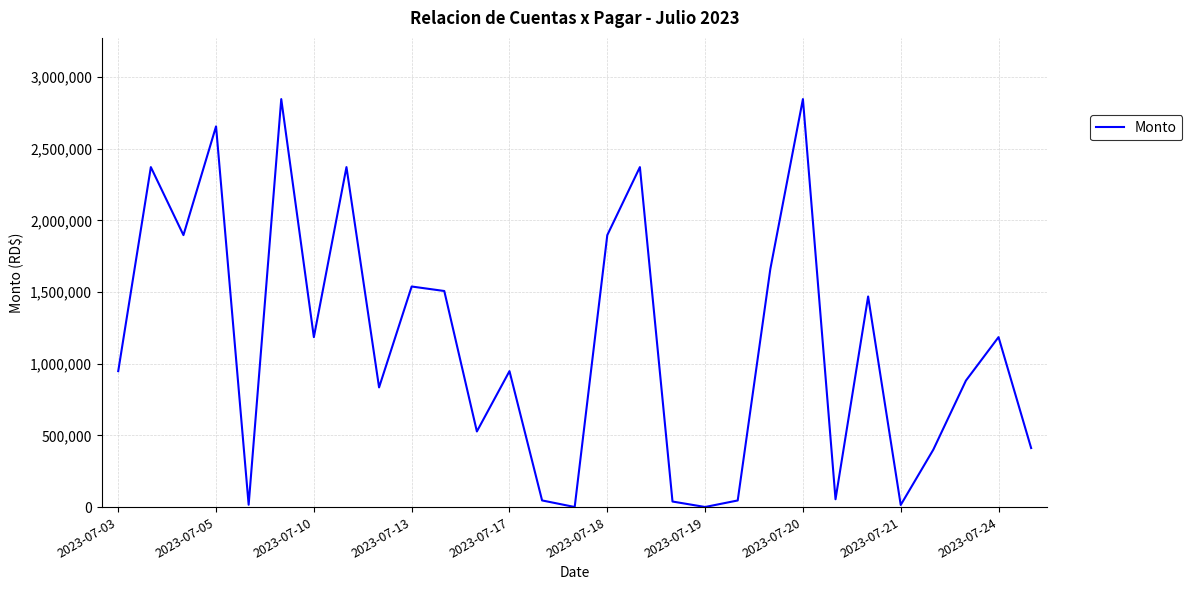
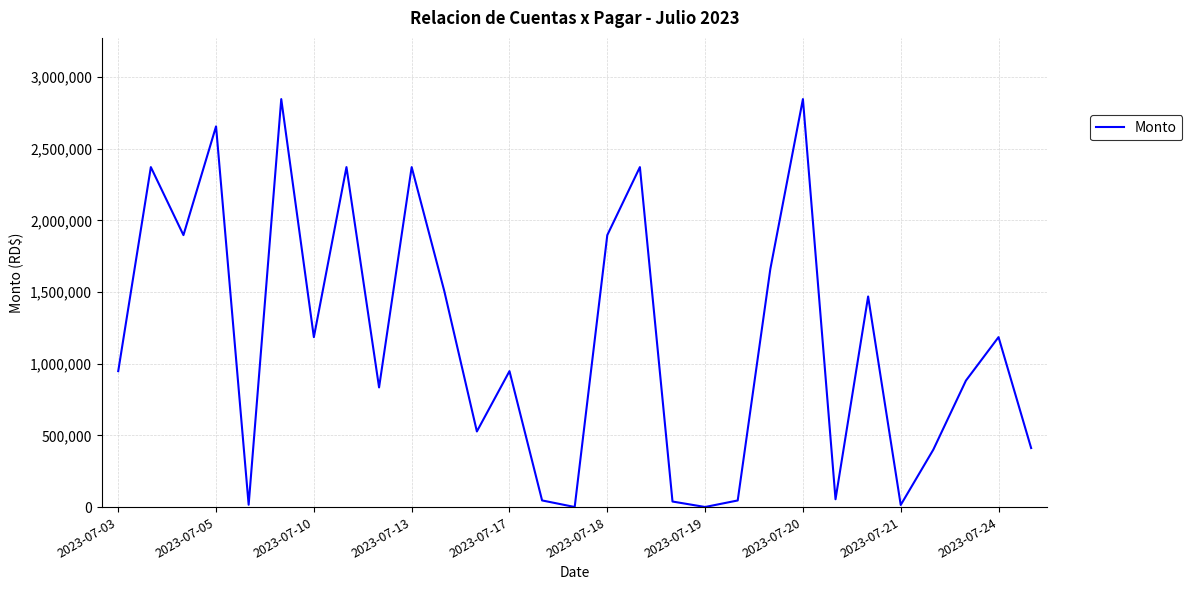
2023-07-13: 1,540,000 -> 2,370,000
